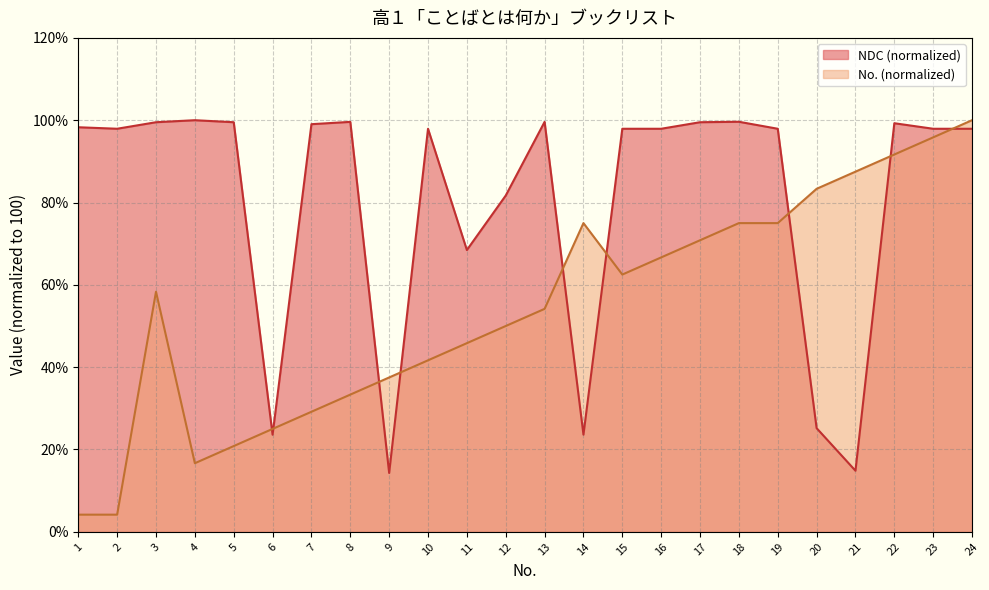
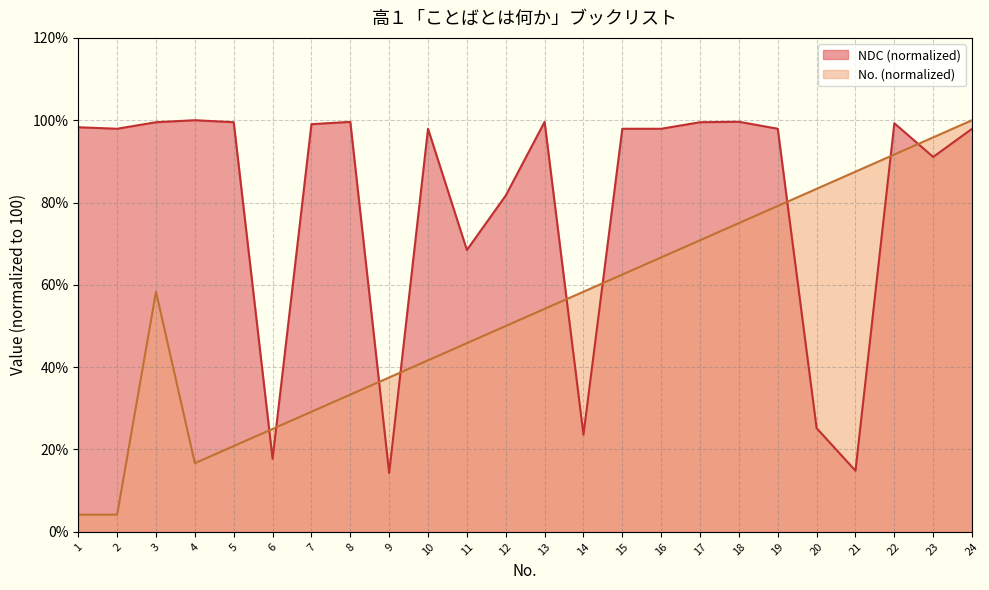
NDC (normalized), 6: 24% -> 18%
No. (normalized), 14: 75% -> 58%
No. (normalized), 19: 75% -> 79%
NDC (normalized), 23: 98% -> 91%
